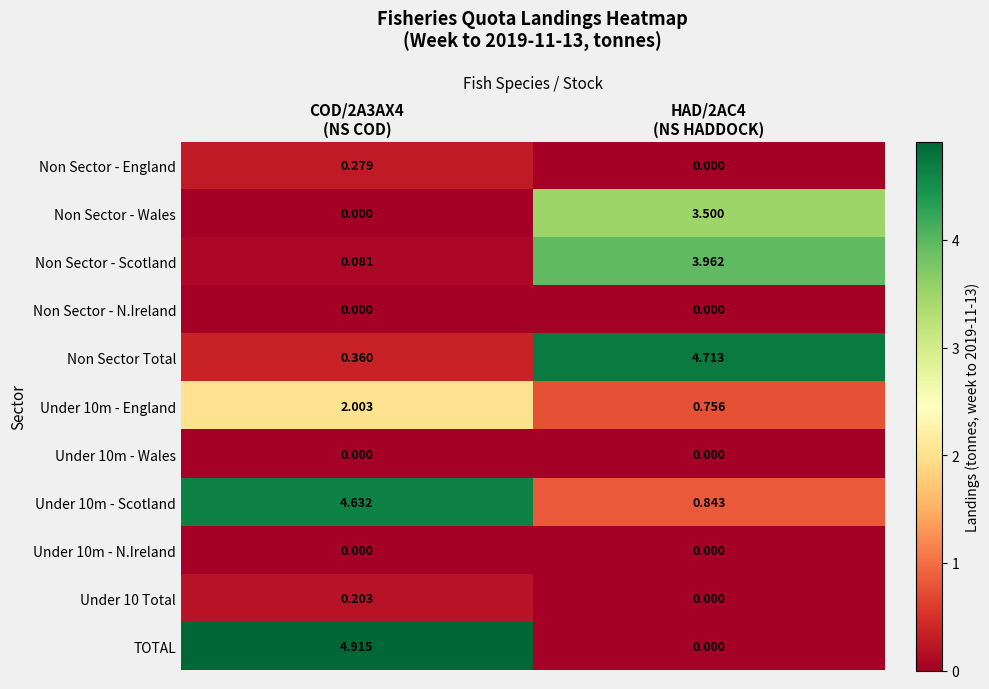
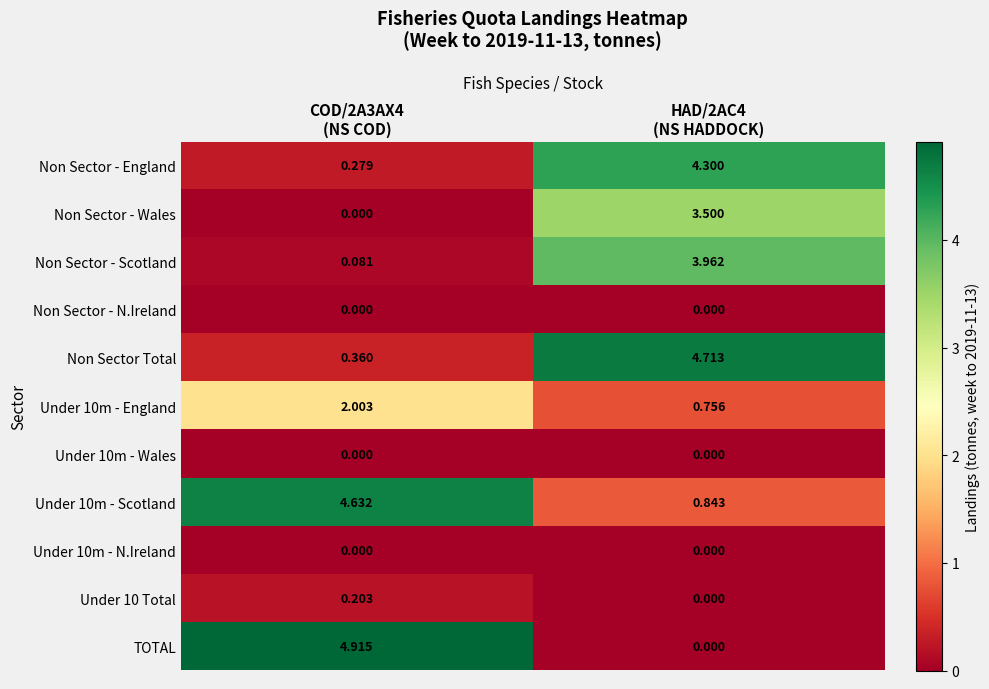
Non Sector - England, HAD/2AC4 (NS HADDOCK): 0.000 -> 4.300
